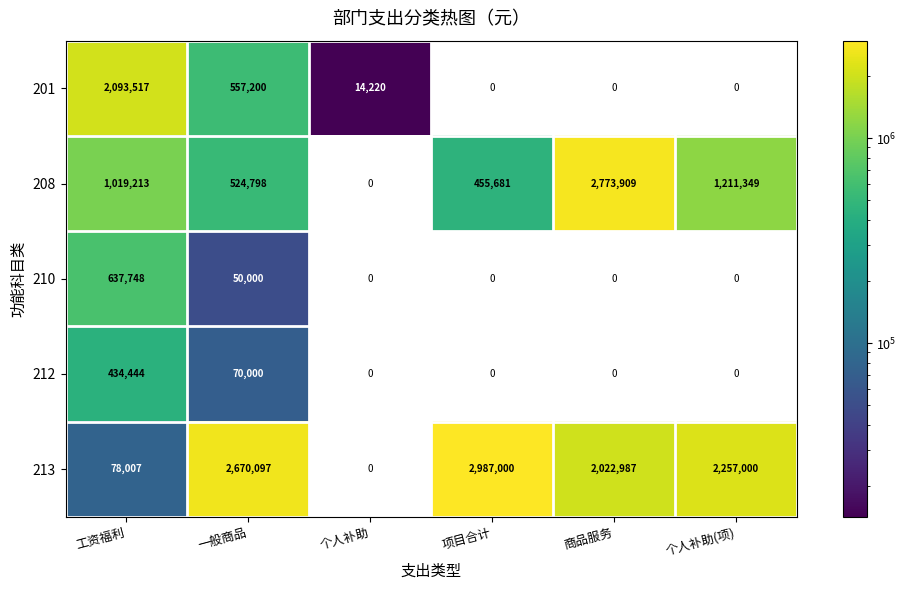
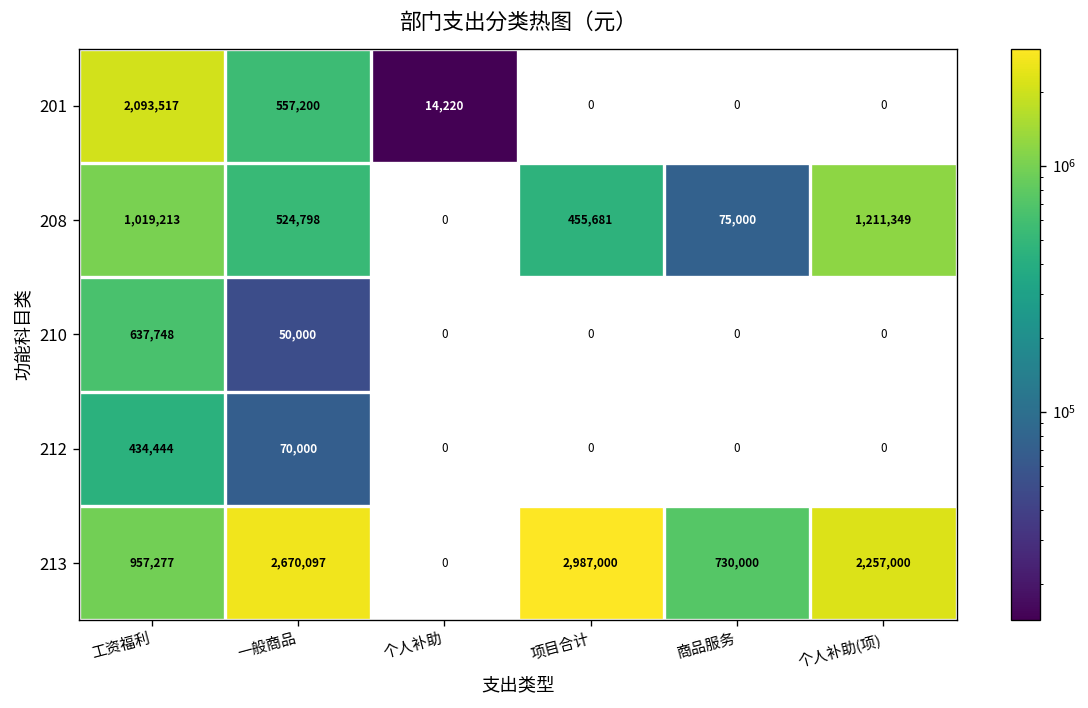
208, 商品服务: 2,773,909 -> 75,000
213, 工资福利: 78,007 -> 957,277
213, 商品服务: 2,022,987 -> 730,000
